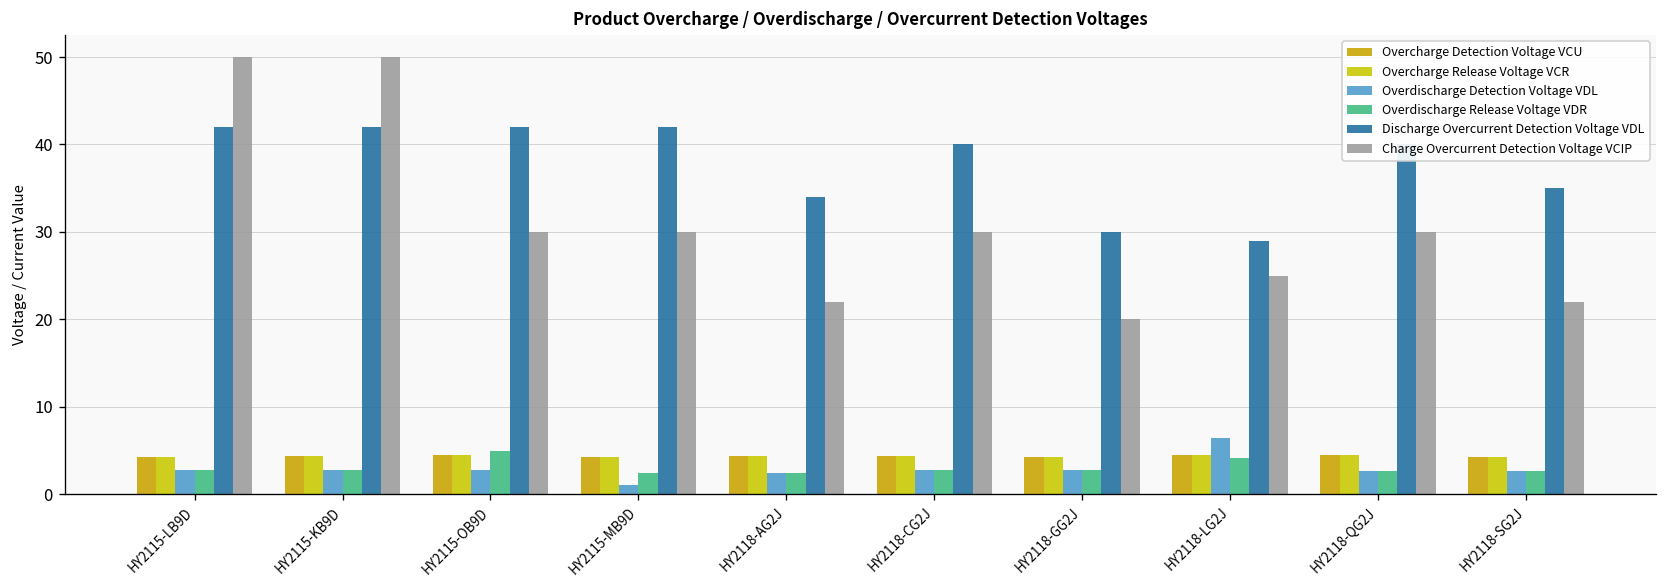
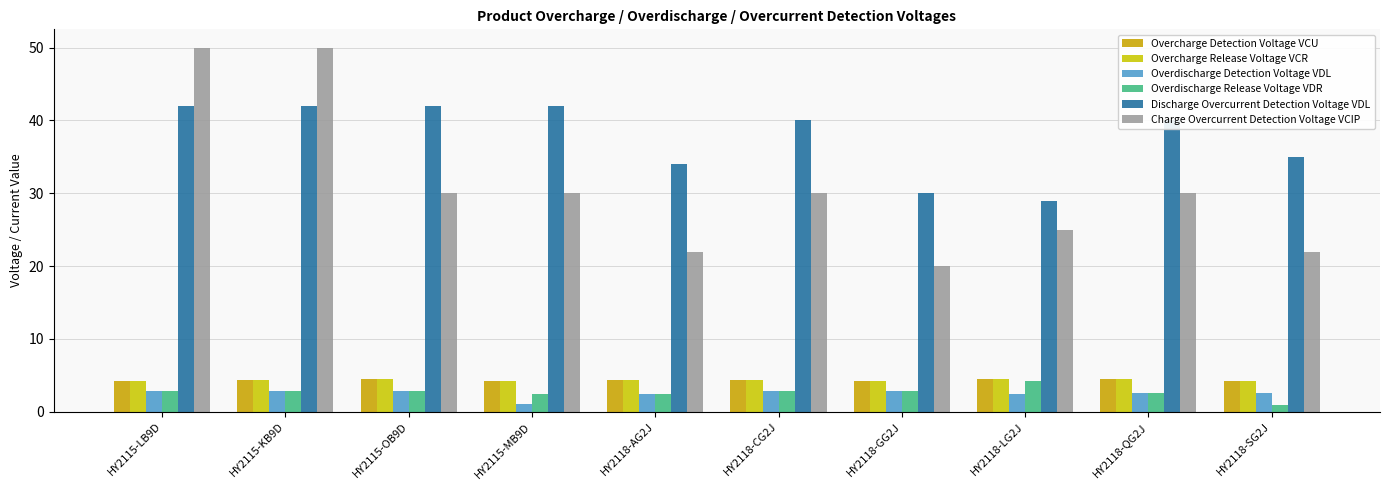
Overdischarge Release Voltage VDR, HY2115-OB9D: 5 -> 3
Overdischarge Detection Voltage VDL, HY2118-LG2J: 6 -> 2
Overdischarge Release Voltage VDR, HY2118-SG2J: 3 -> 1
